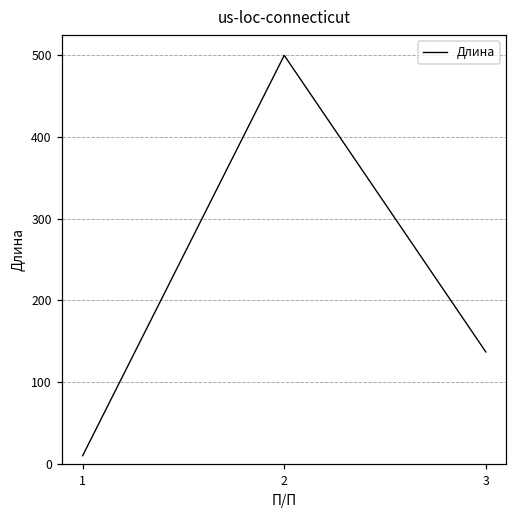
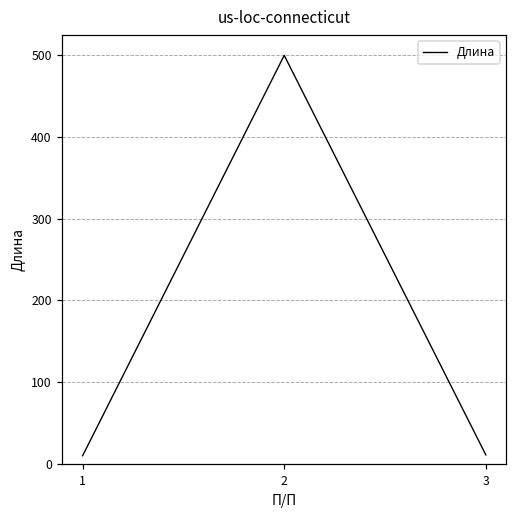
3: 140 -> 10
